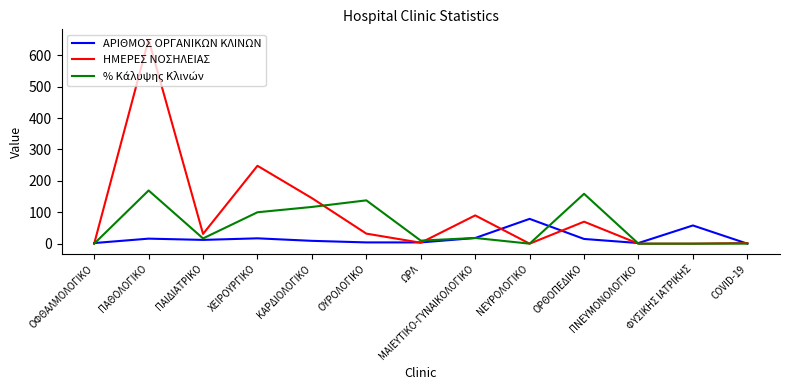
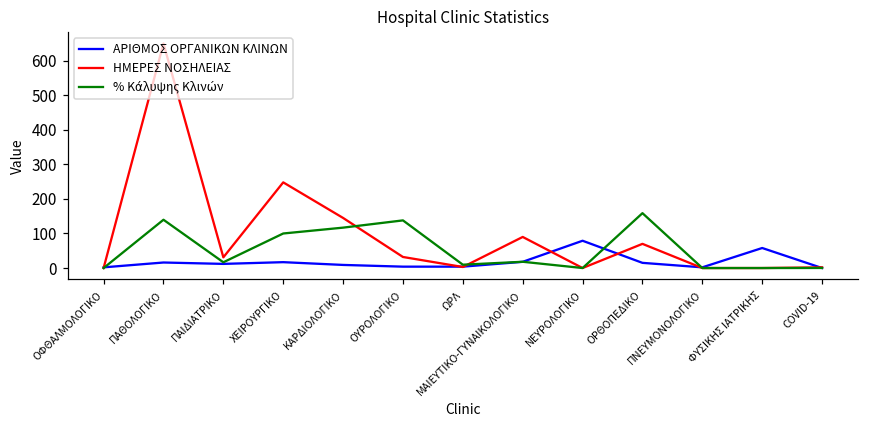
% Κάλυψης Κλινών, ΠΑΘΟΛΟΓΙΚΟ: 170 -> 140
